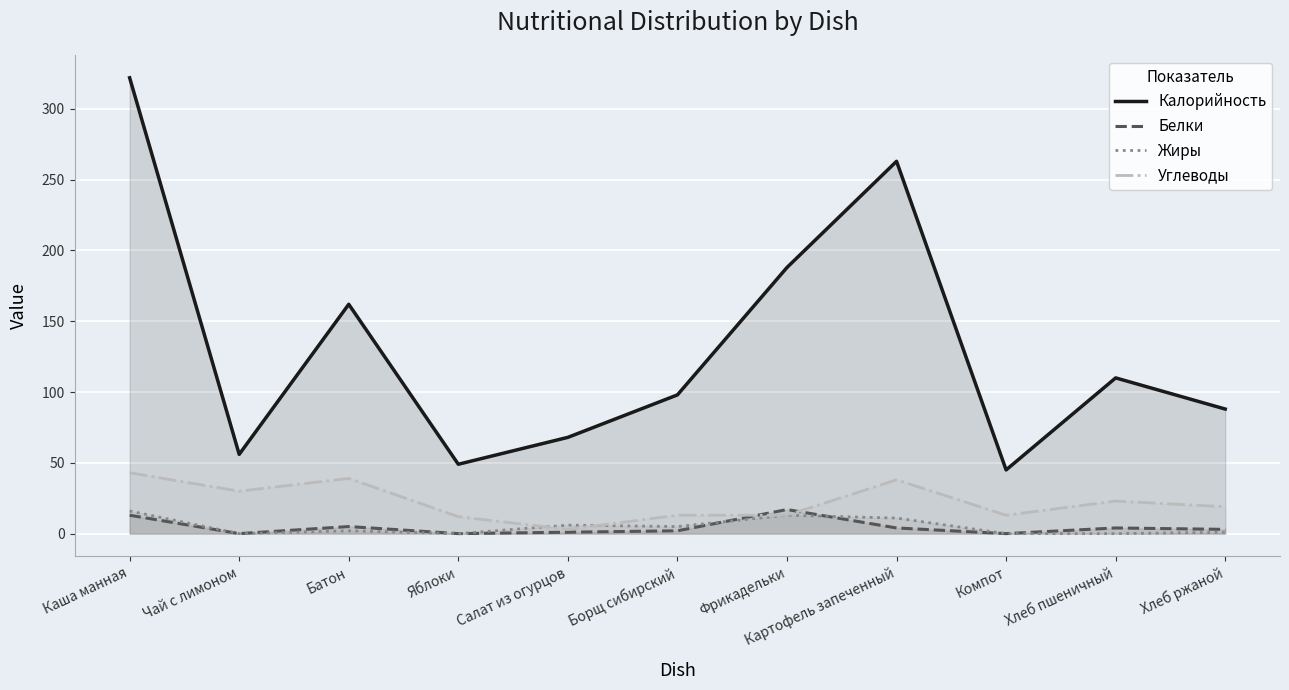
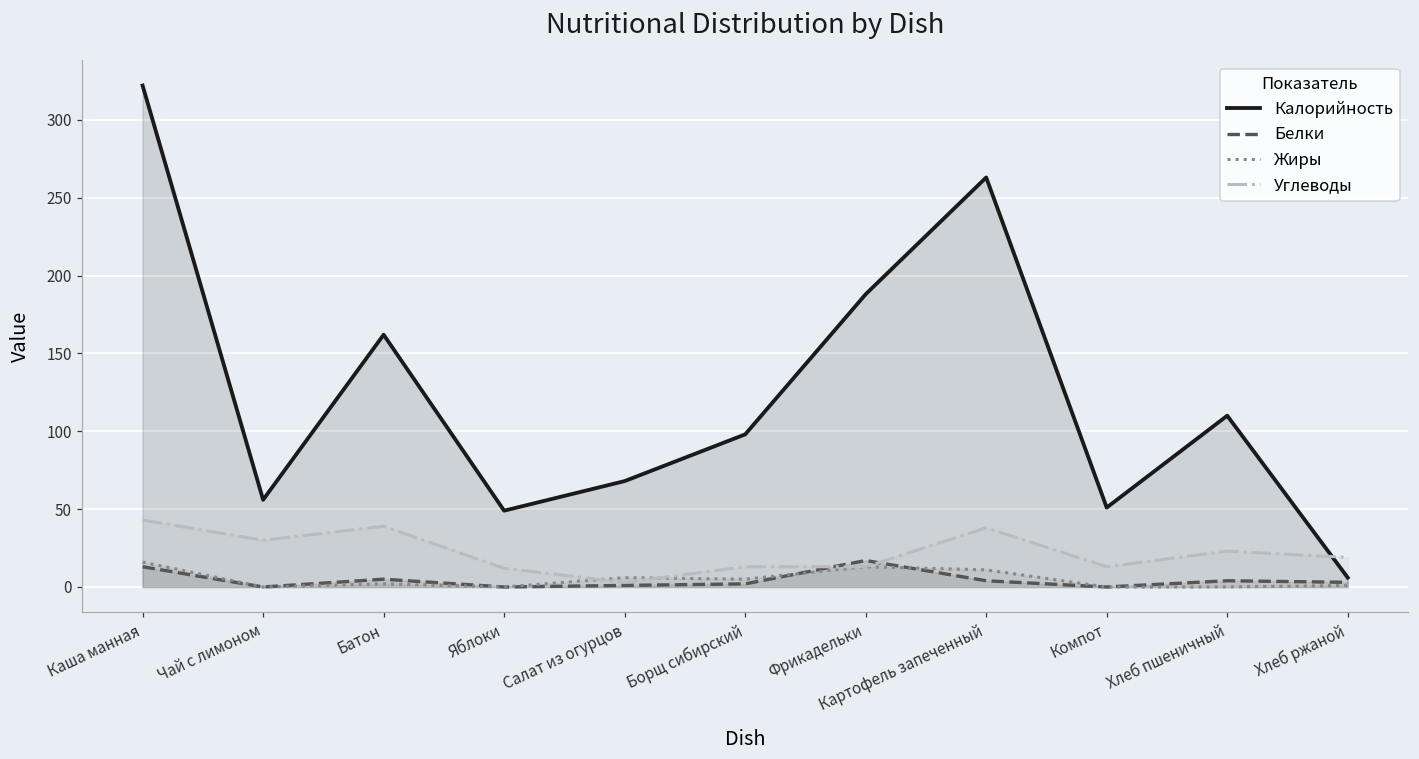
Калорийность, Компот: 45 -> 51
Калорийность, Хлеб ржаной: 88 -> 6
